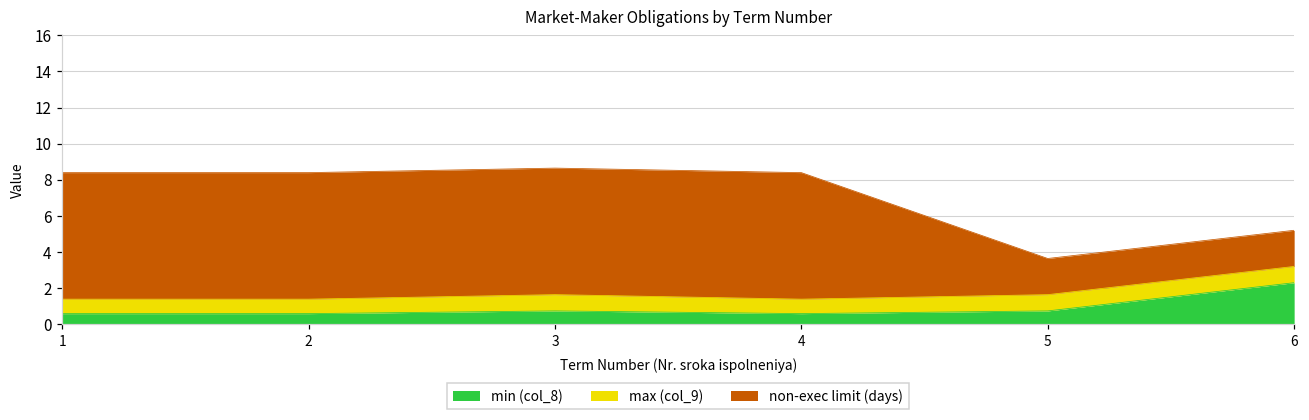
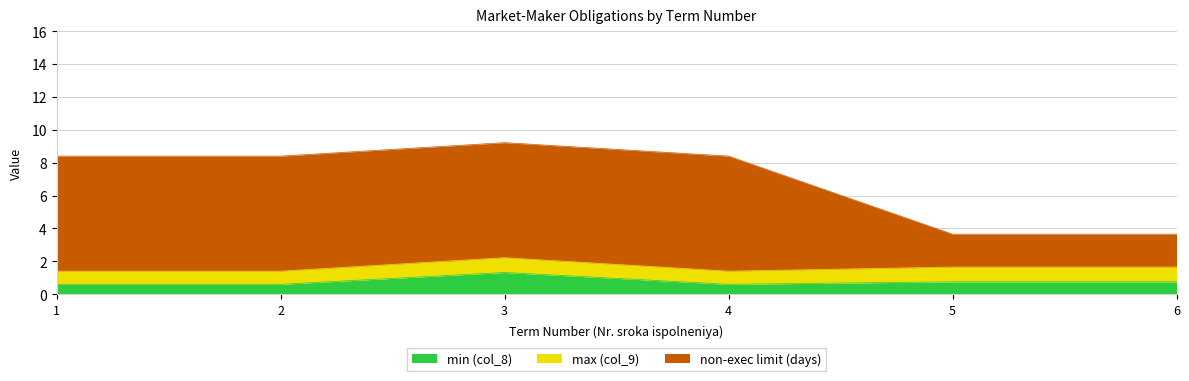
min (col_8), 3: 0.8 -> 1.3
min (col_8), 6: 2.3 -> 0.8
